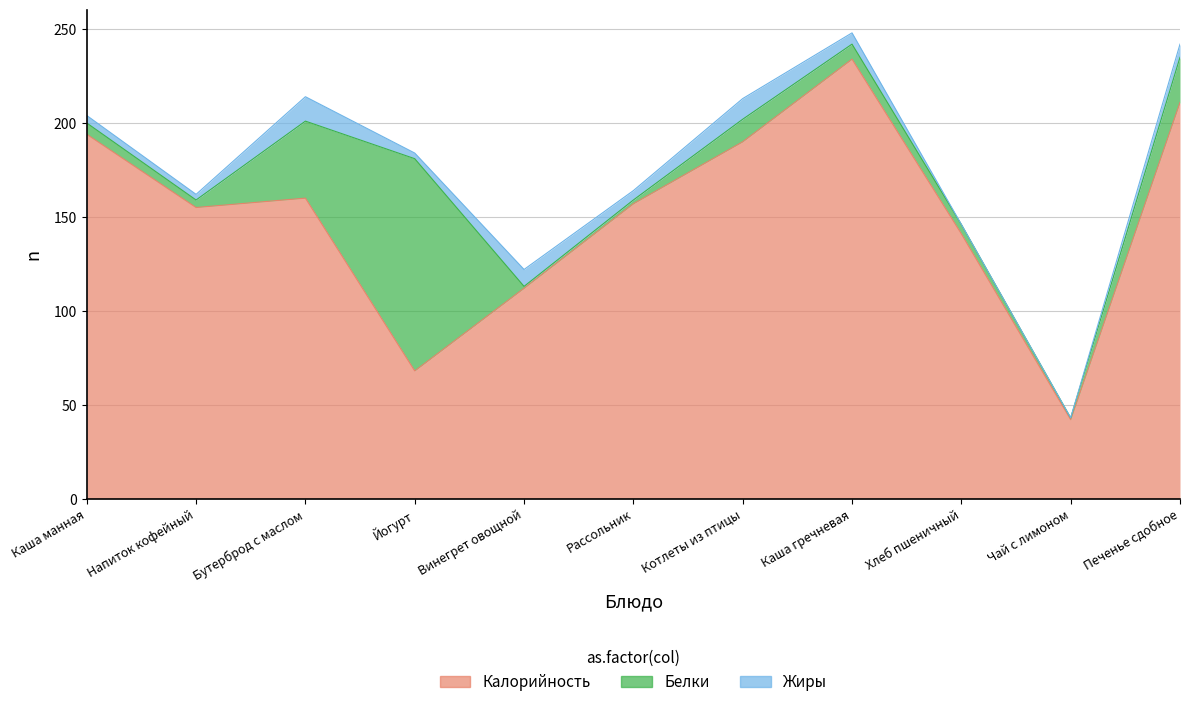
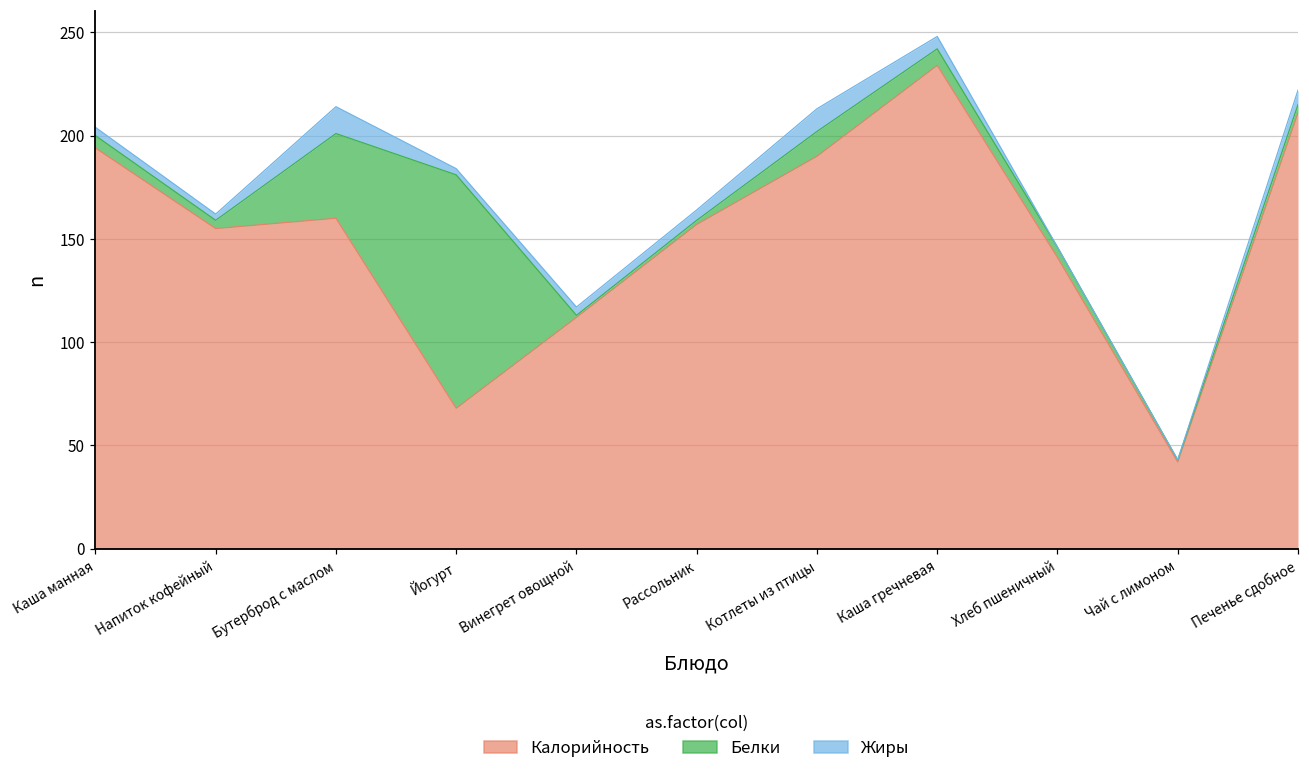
Жиры, Винегрет овощной: 9 -> 4
Белки, Печенье сдобное: 24 -> 4
